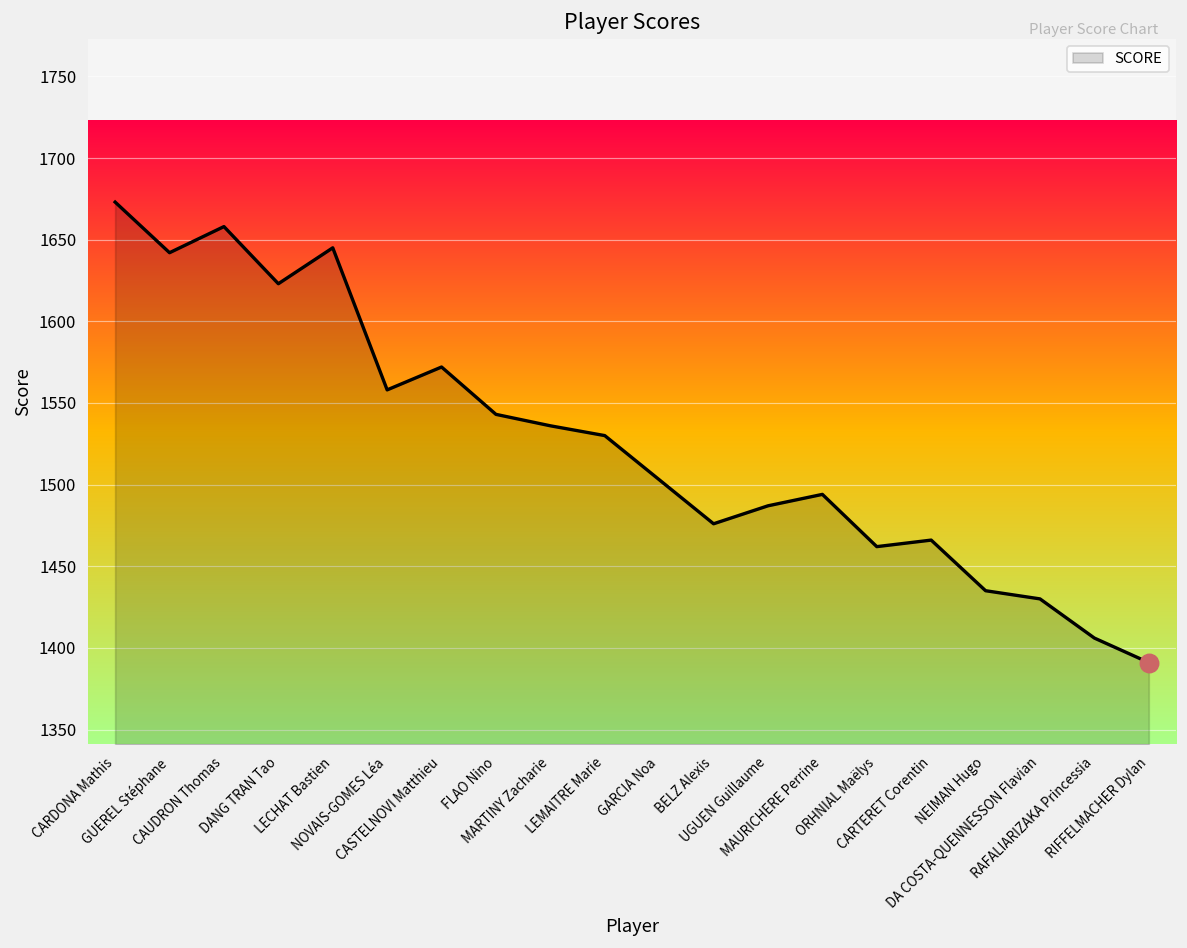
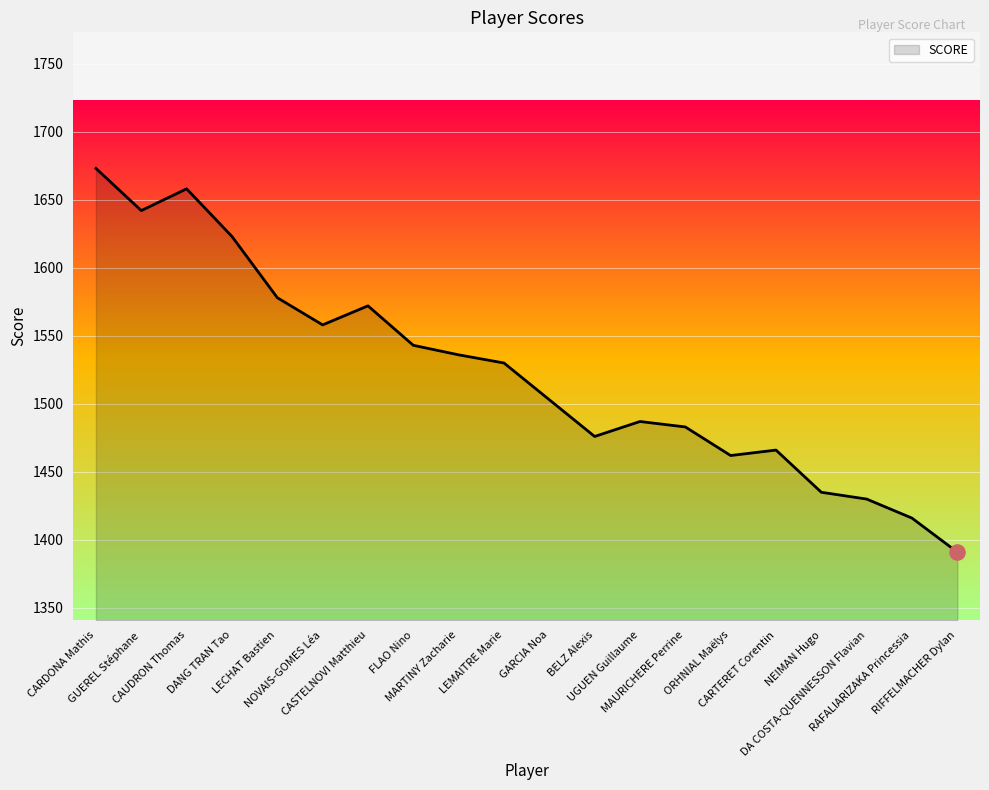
SCORE, LECHAT Bastien: 1645 -> 1578
SCORE, MAURICHERE Perrine: 1494 -> 1483
SCORE, RAFALIARIZAKA Princessia: 1406 -> 1416
